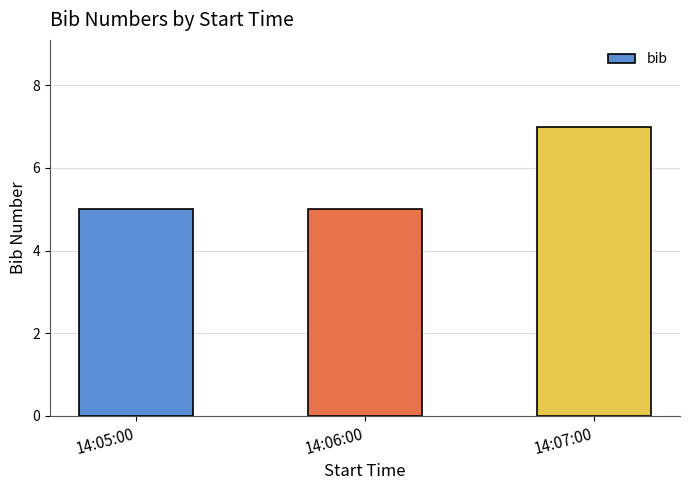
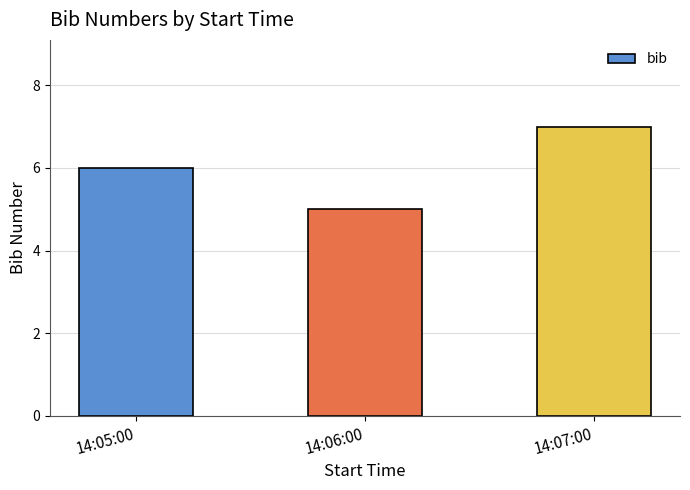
14:05:00: 5 -> 6
